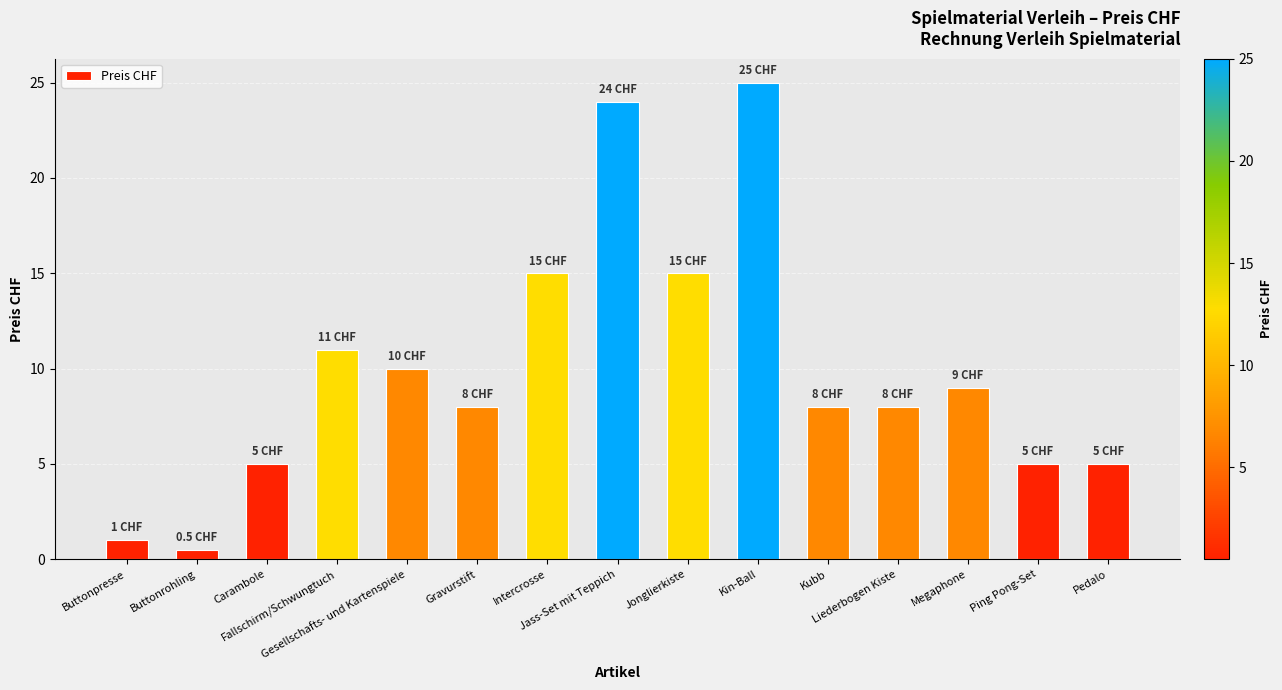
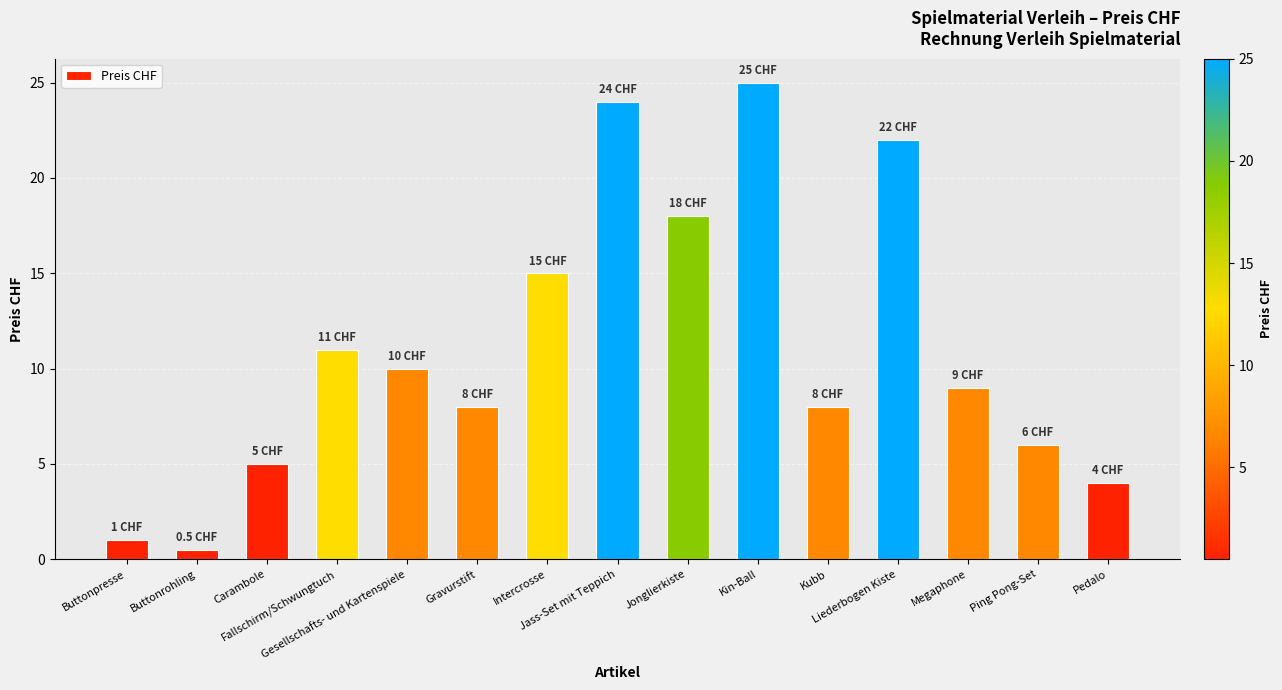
Jonglierkiste: 15 -> 18
Liederbogen Kiste: 8 -> 22
Ping Pong-Set: 5 -> 6
Pedalo: 5 -> 4
